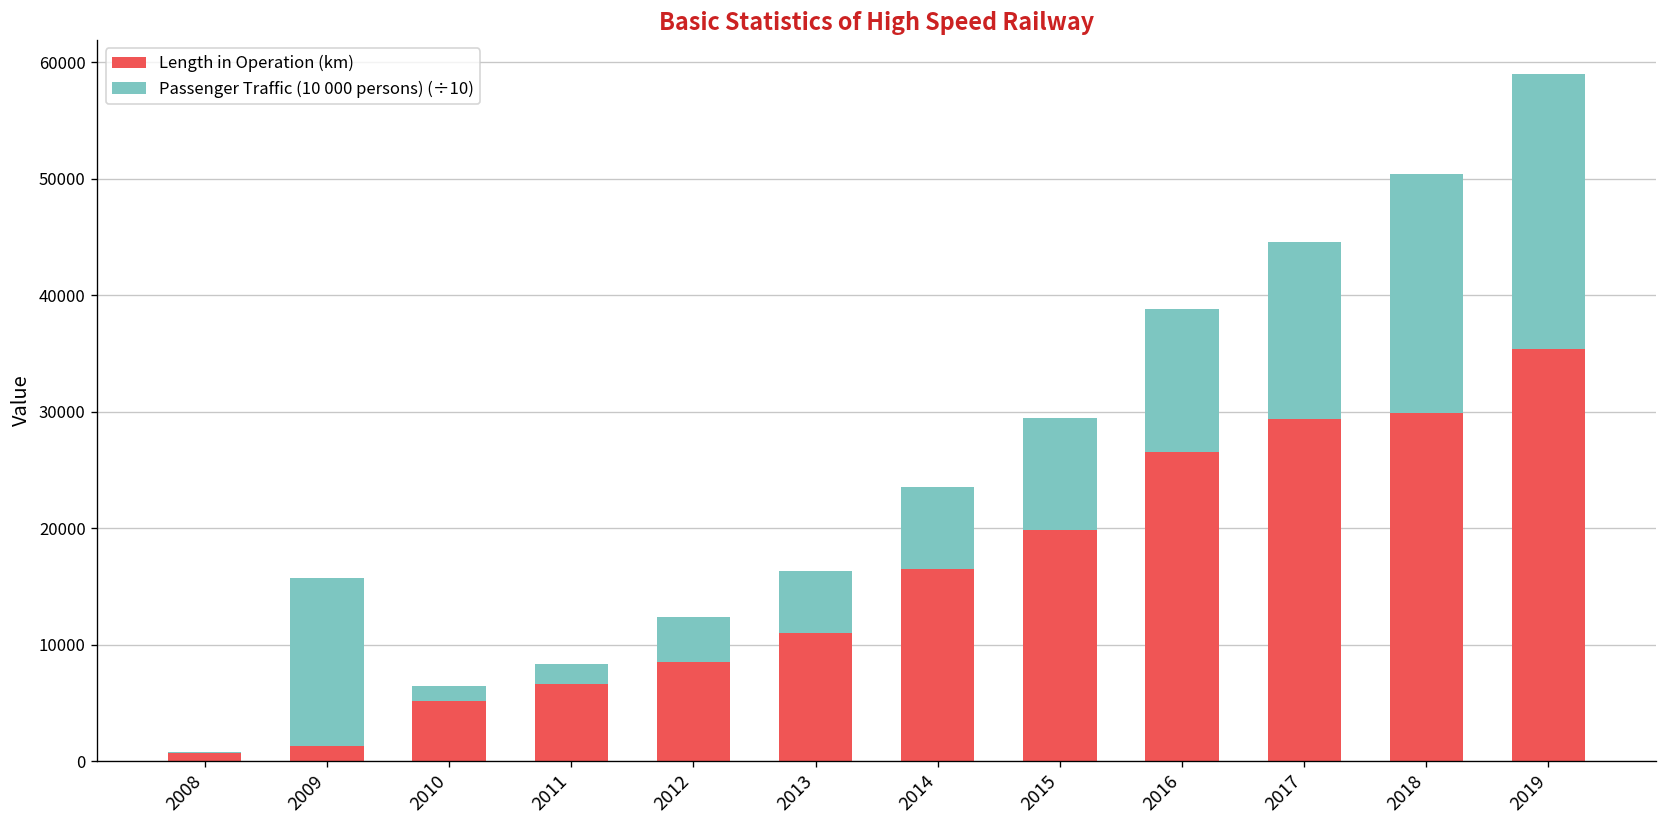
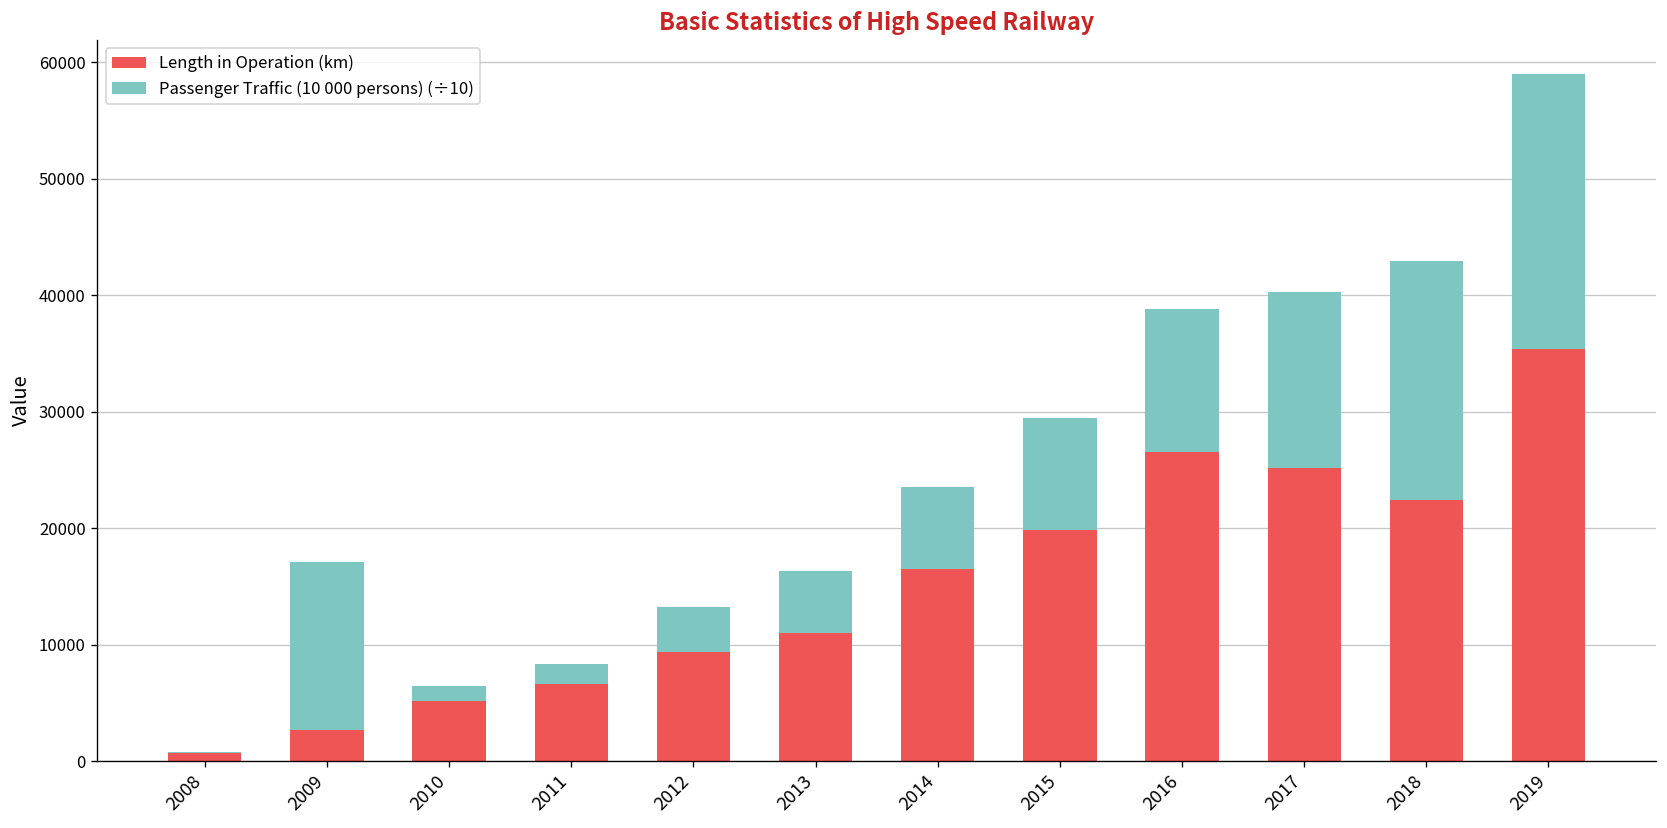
Length in Operation (km), 2009: 1000 -> 3000
Length in Operation (km), 2012: 8000 -> 9000
Length in Operation (km), 2017: 29000 -> 25000
Length in Operation (km), 2018: 30000 -> 22000
